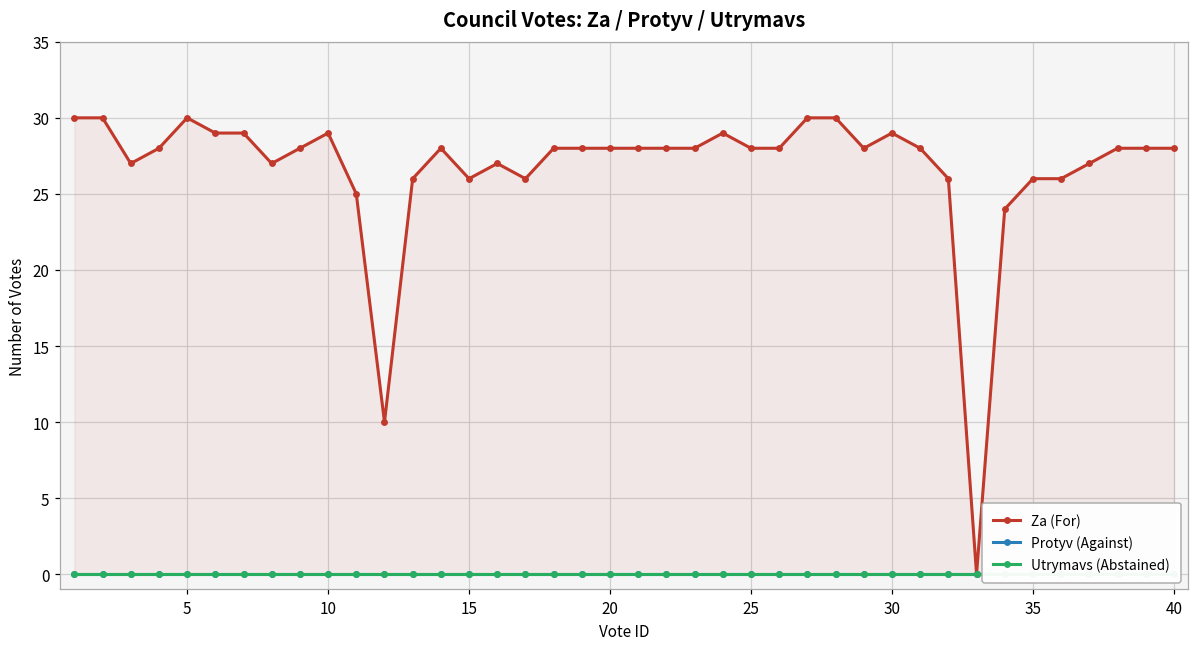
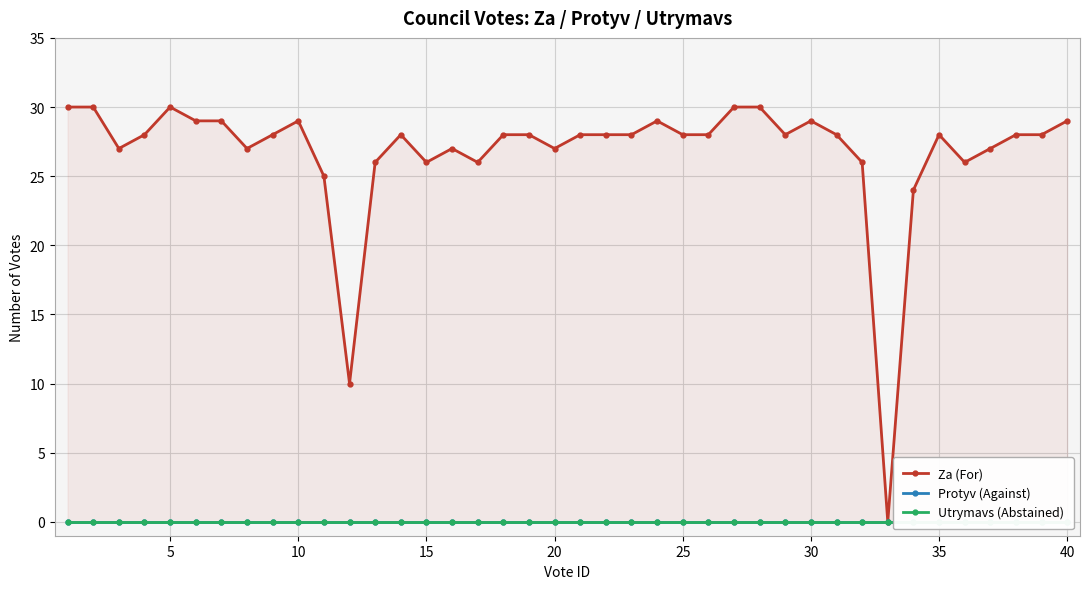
Za (For), 20: 28 -> 27
Za (For), 35: 26 -> 28
Za (For), 40: 28 -> 29
